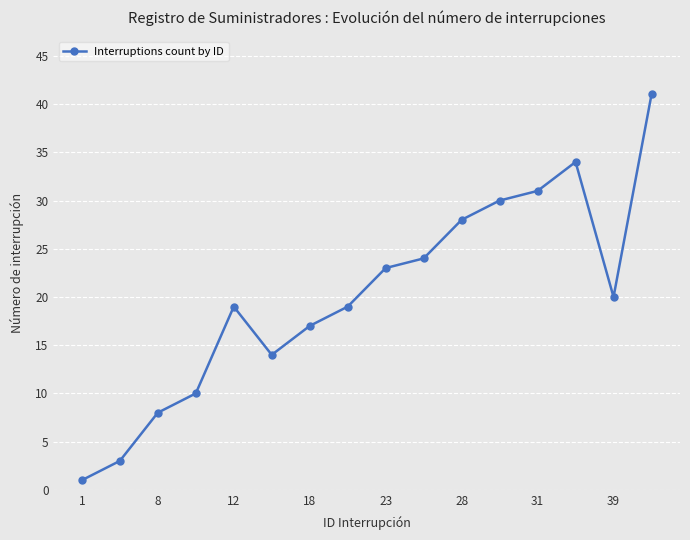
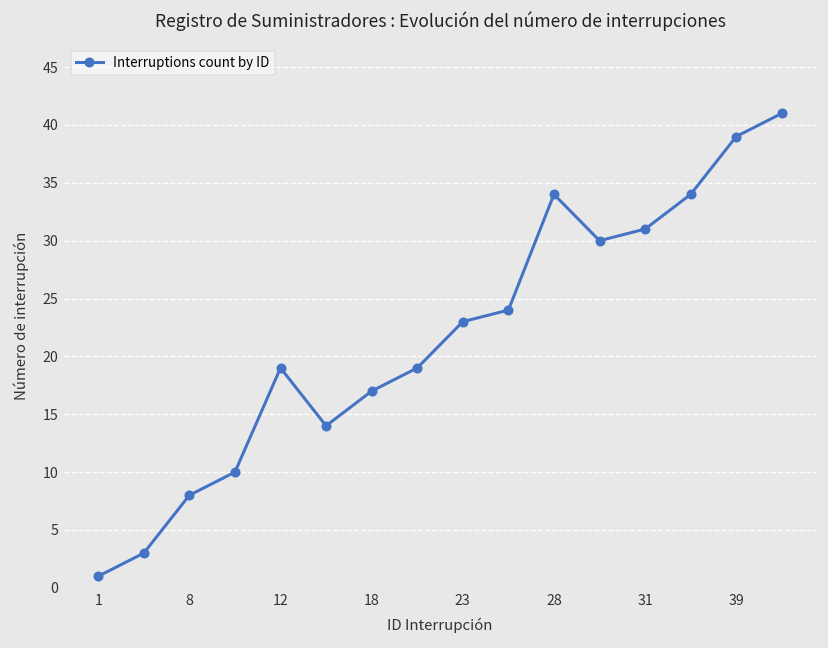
28: 28 -> 34
39: 20 -> 39
